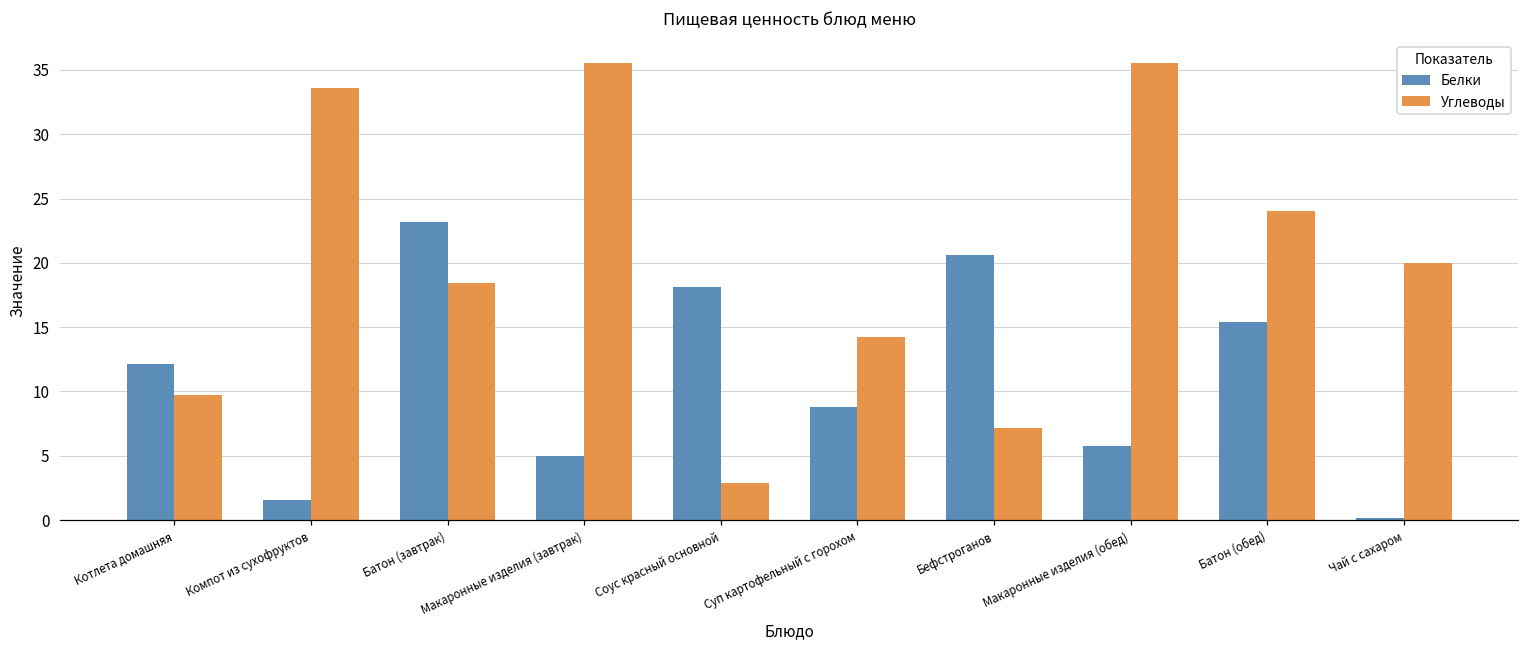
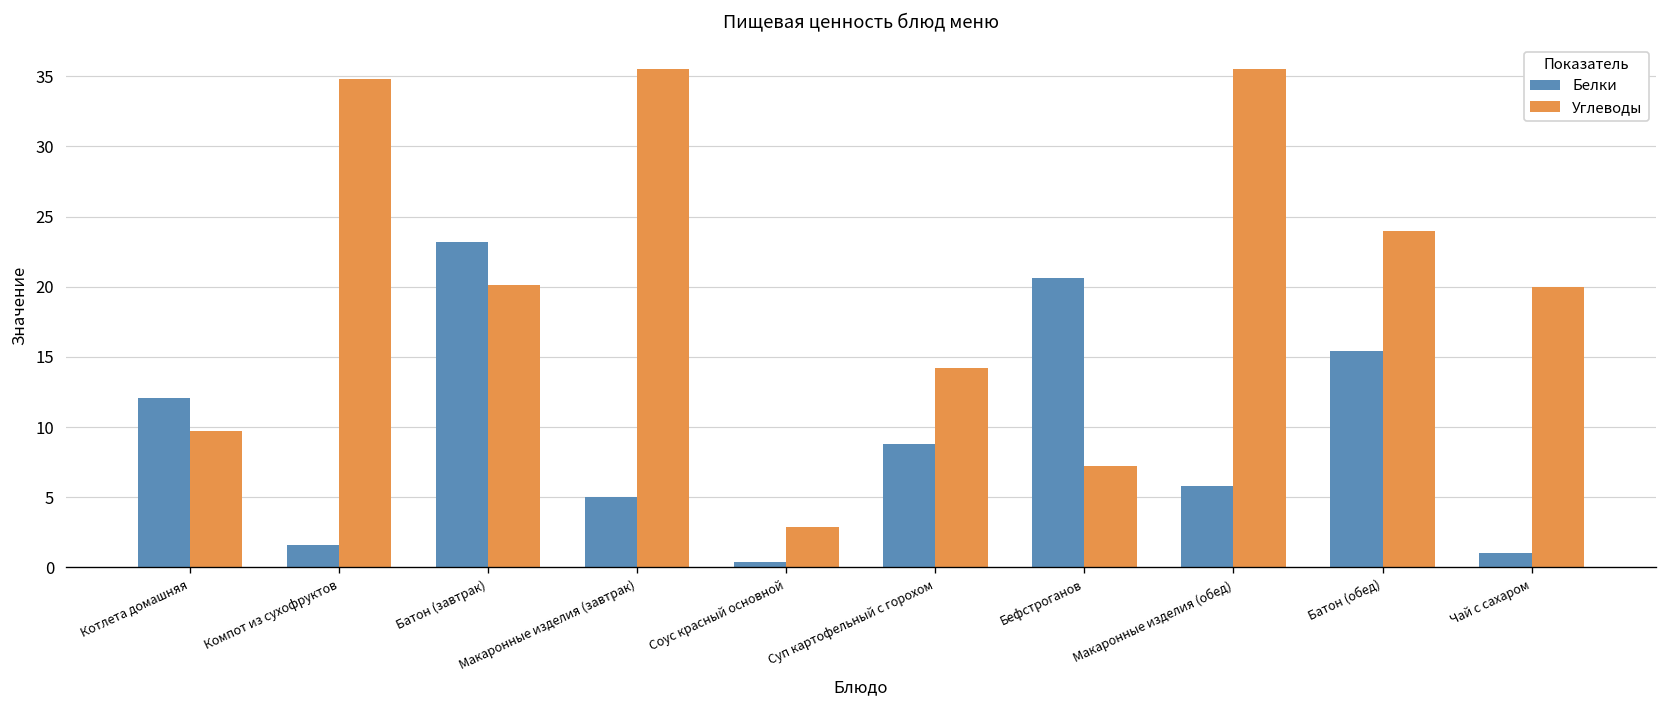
Углеводы, Компот из сухофруктов: 33.6 -> 34.8
Углеводы, Батон (завтрак): 18.4 -> 20.1
Белки, Соус красный основной: 18.1 -> 0.4
Белки, Чай с сахаром: 0.2 -> 1.0
